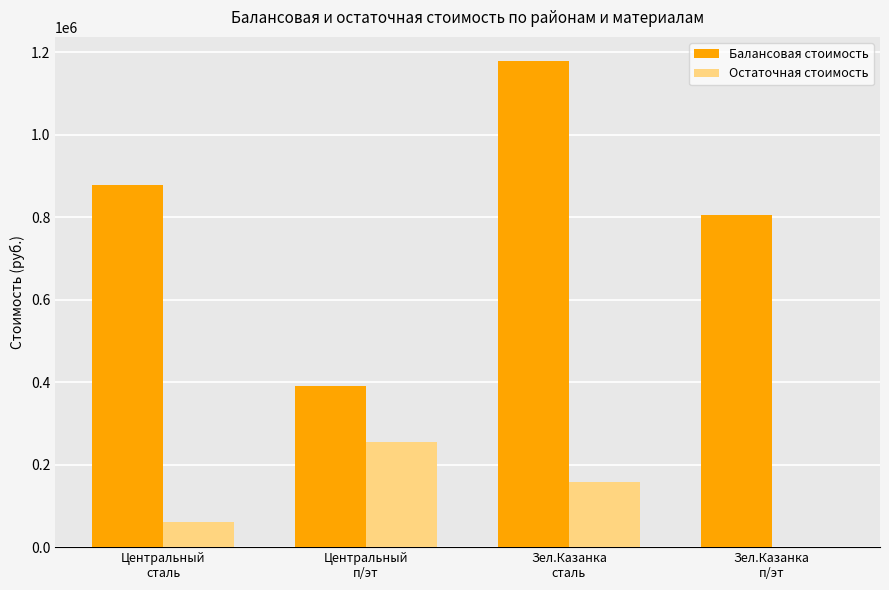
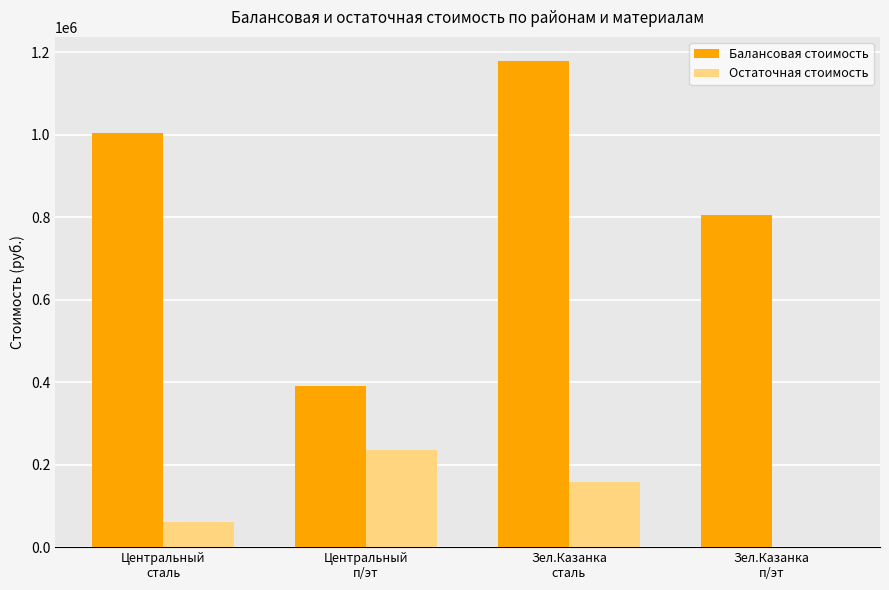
Балансовая стоимость, Центральный сталь: 880000 -> 1010000
Остаточная стоимость, Центральный п/эт: 260000 -> 230000
